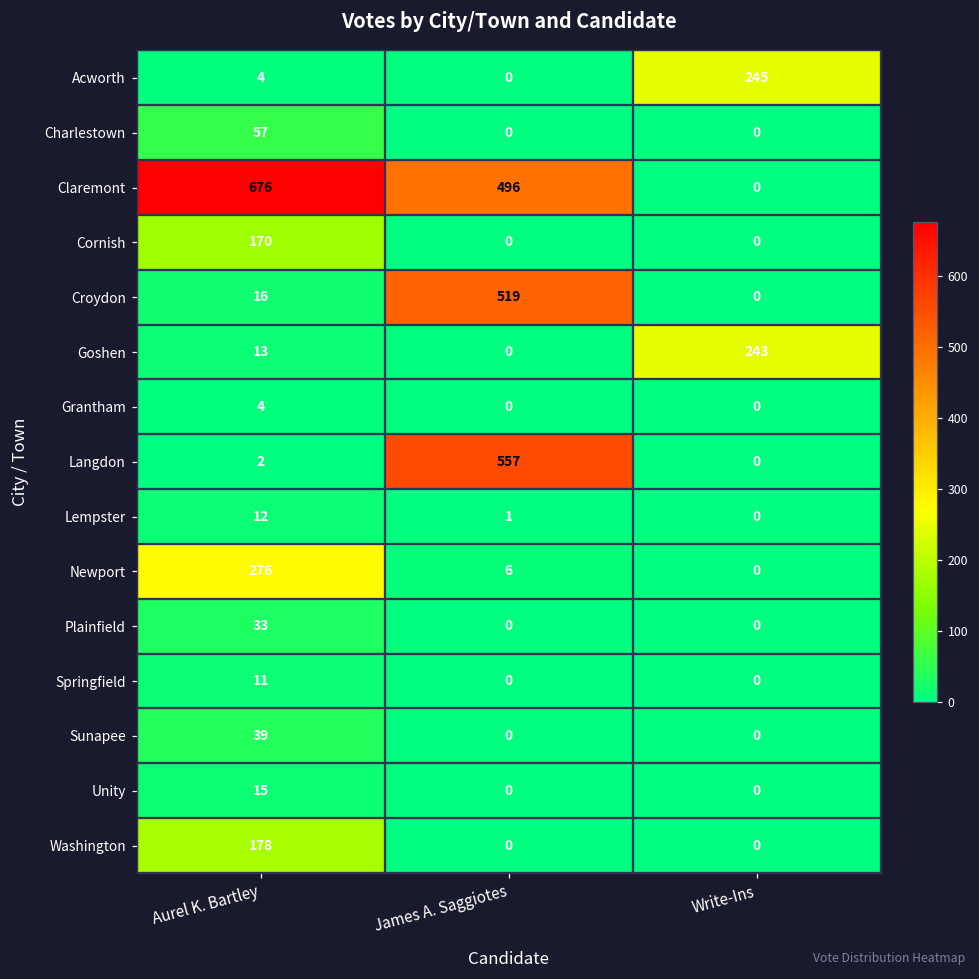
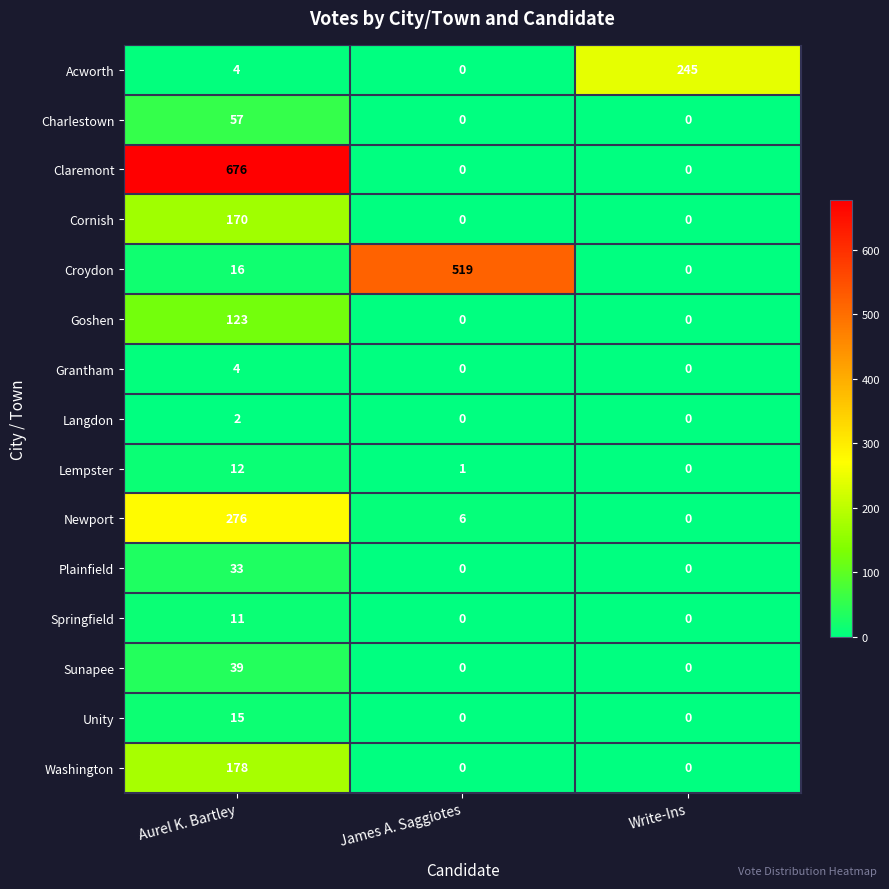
Claremont, James A. Saggiotes: 496 -> 0
Goshen, Aurel K. Bartley: 13 -> 123
Goshen, Write-Ins: 243 -> 0
Langdon, James A. Saggiotes: 557 -> 0
